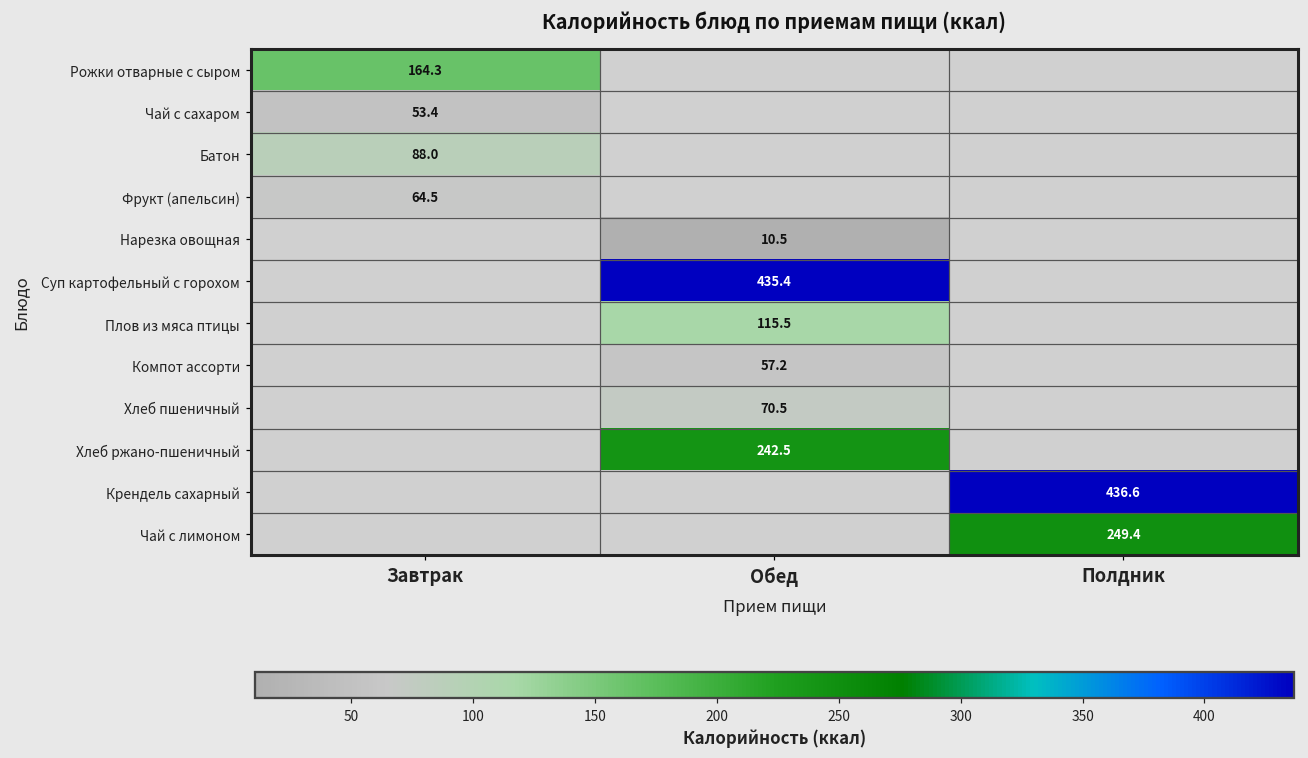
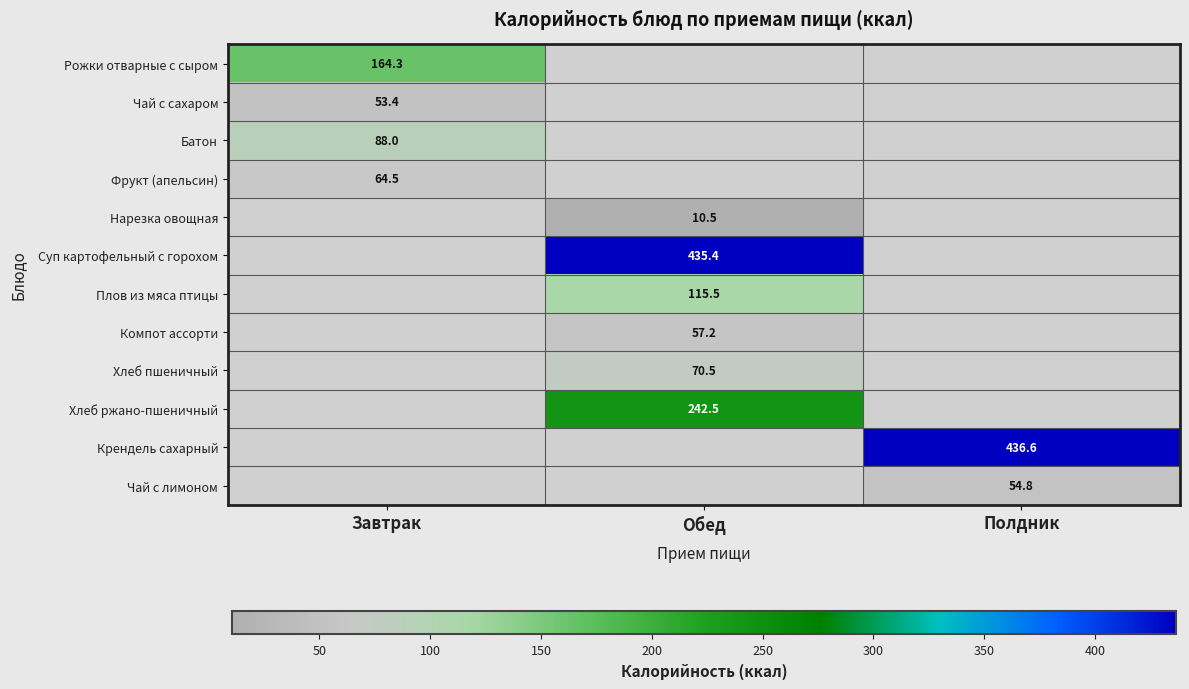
Чай с лимоном, Полдник: 249.4 -> 54.8
